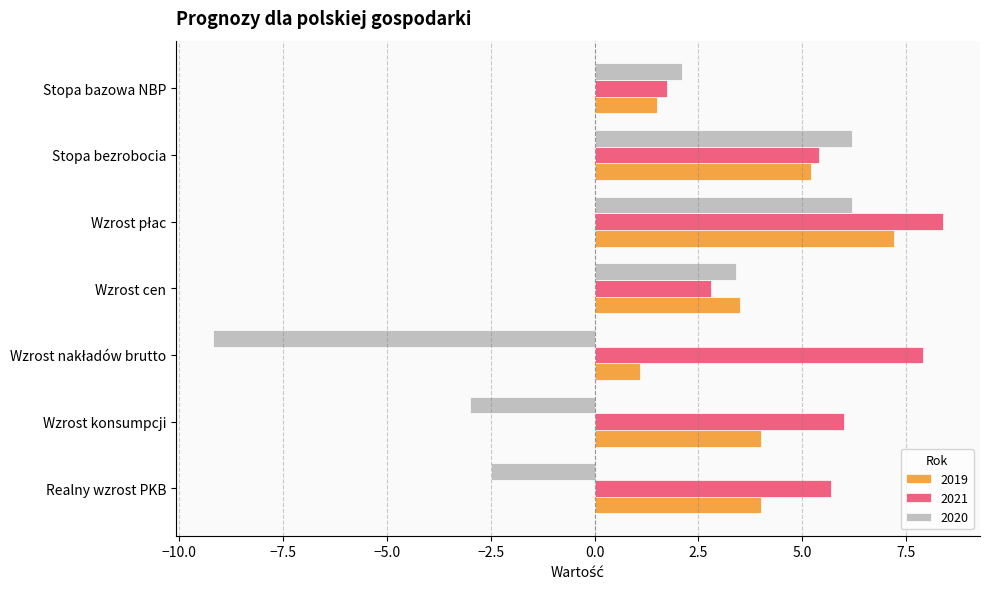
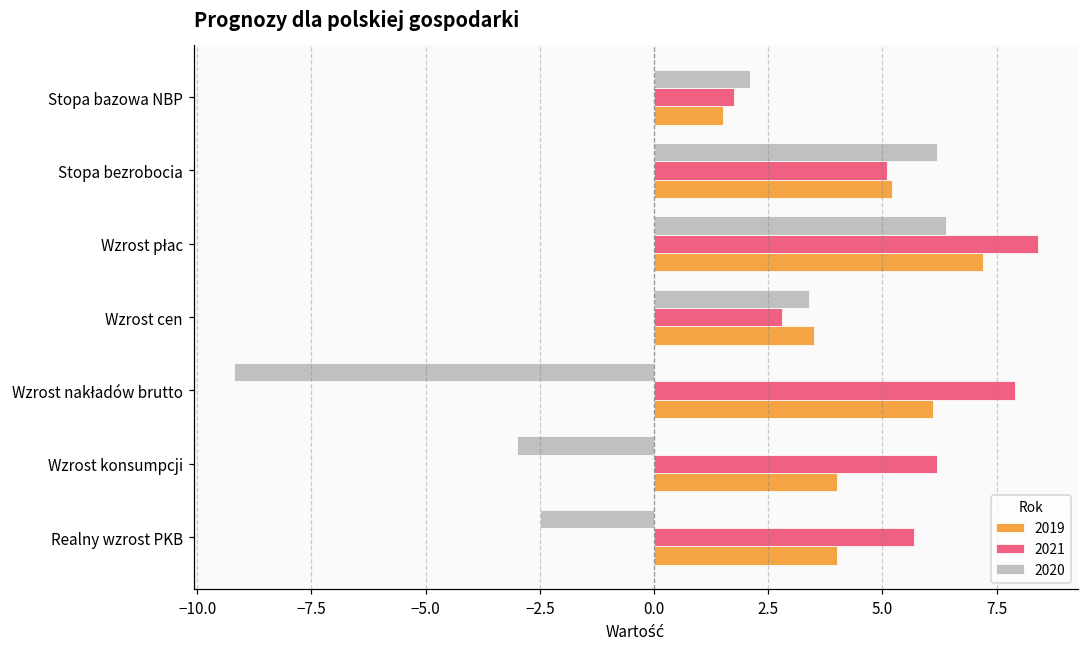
2021, Stopa bezrobocia: 5.4 -> 5.1
2020, Wzrost płac: 6.2 -> 6.4
2019, Wzrost nakładów brutto: 1.1 -> 6.1
2021, Wzrost konsumpcji: 6.0 -> 6.2
